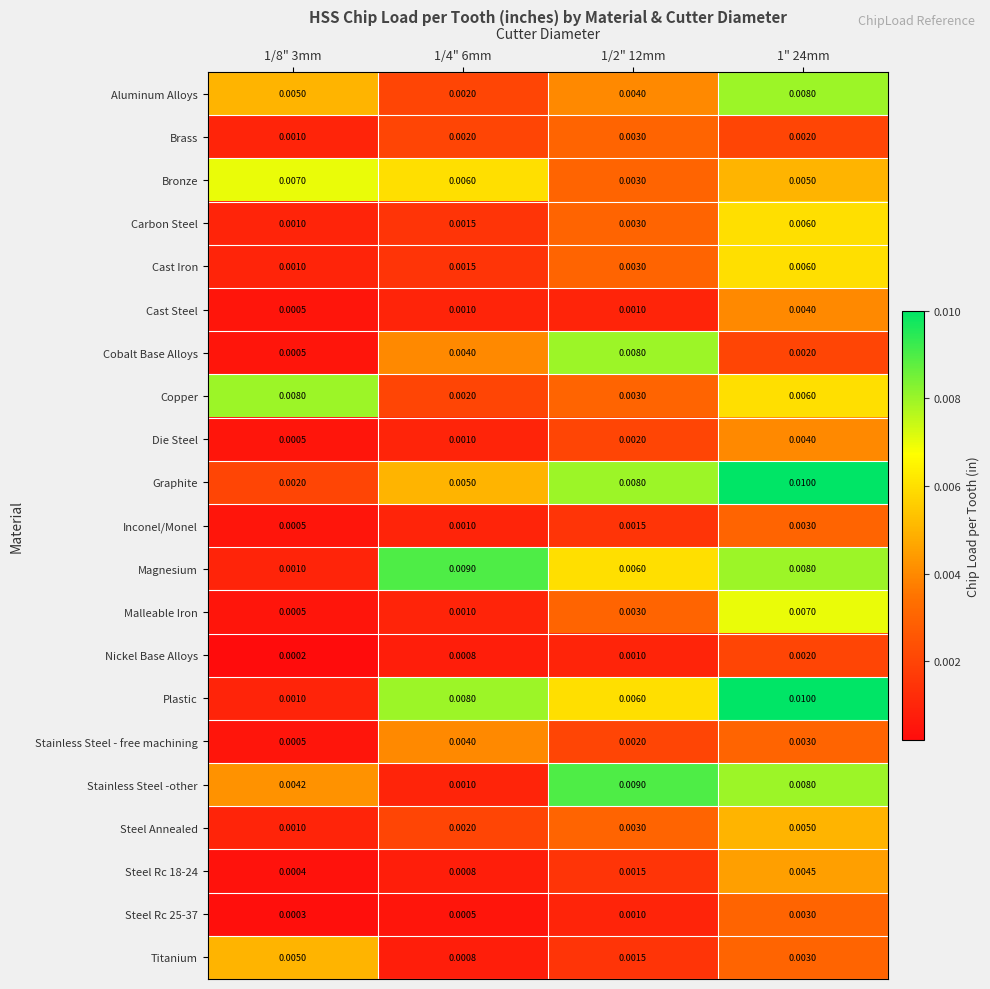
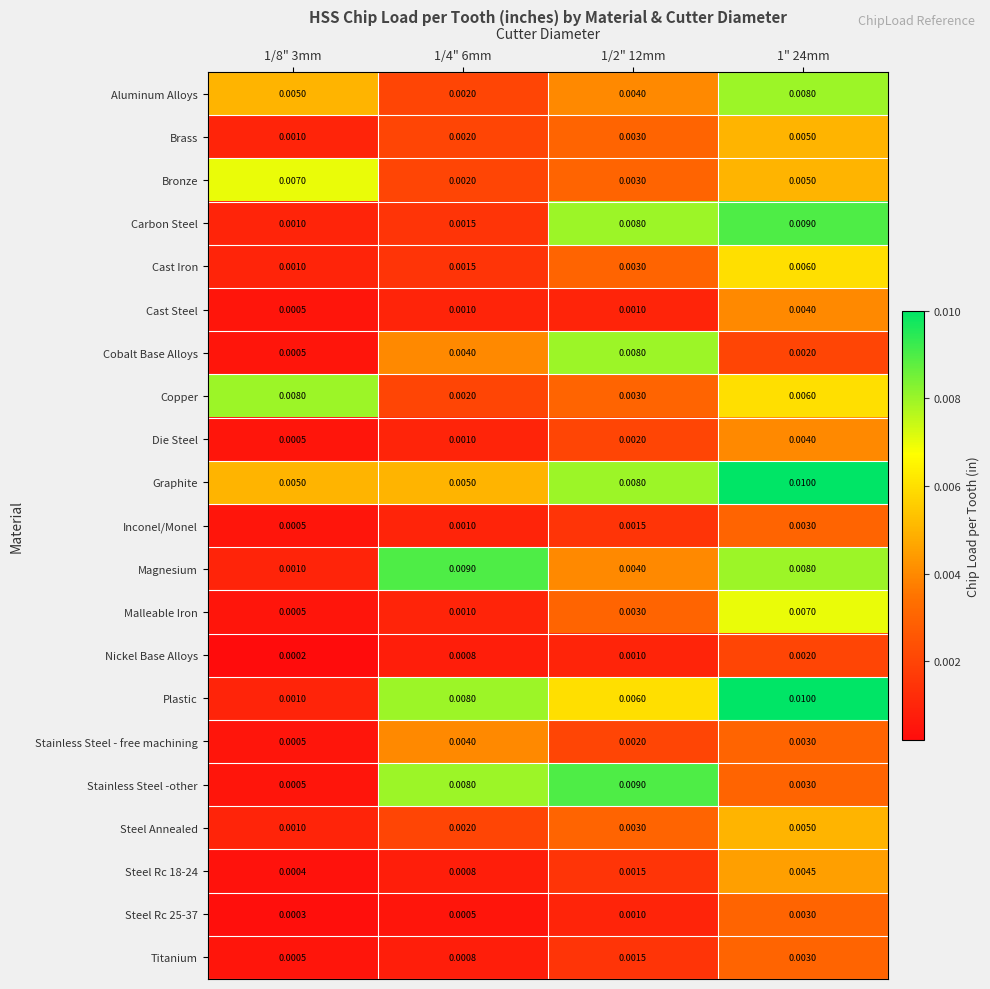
Brass, 1" 24mm: 0.0020 -> 0.0050
Bronze, 1/4" 6mm: 0.0060 -> 0.0020
Carbon Steel, 1/2" 12mm: 0.0030 -> 0.0080
Carbon Steel, 1" 24mm: 0.0060 -> 0.0090
Graphite, 1/8" 3mm: 0.0020 -> 0.0050
Magnesium, 1/2" 12mm: 0.0060 -> 0.0040
Stainless Steel -other, 1/8" 3mm: 0.0042 -> 0.0005
Stainless Steel -other, 1/4" 6mm: 0.0010 -> 0.0080
Stainless Steel -other, 1" 24mm: 0.0080 -> 0.0030
Titanium, 1/8" 3mm: 0.0050 -> 0.0005
